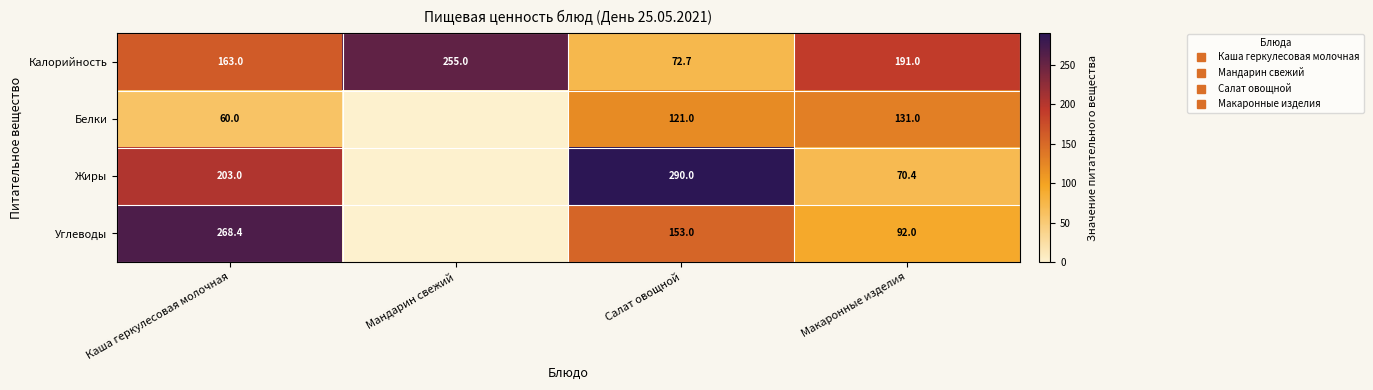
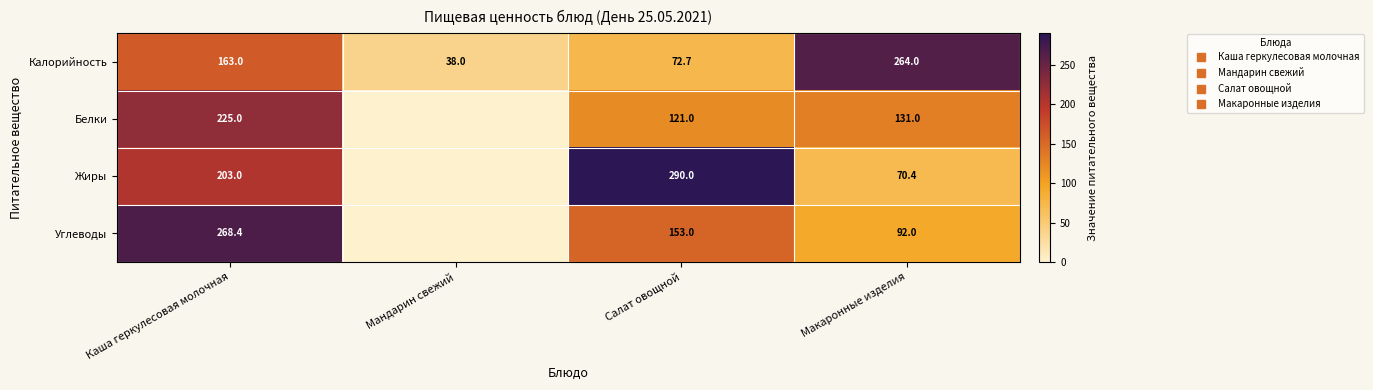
Калорийность, Мандарин свежий: 255.0 -> 38.0
Калорийность, Макаронные изделия: 191.0 -> 264.0
Белки, Каша геркулесовая молочная: 60.0 -> 225.0
